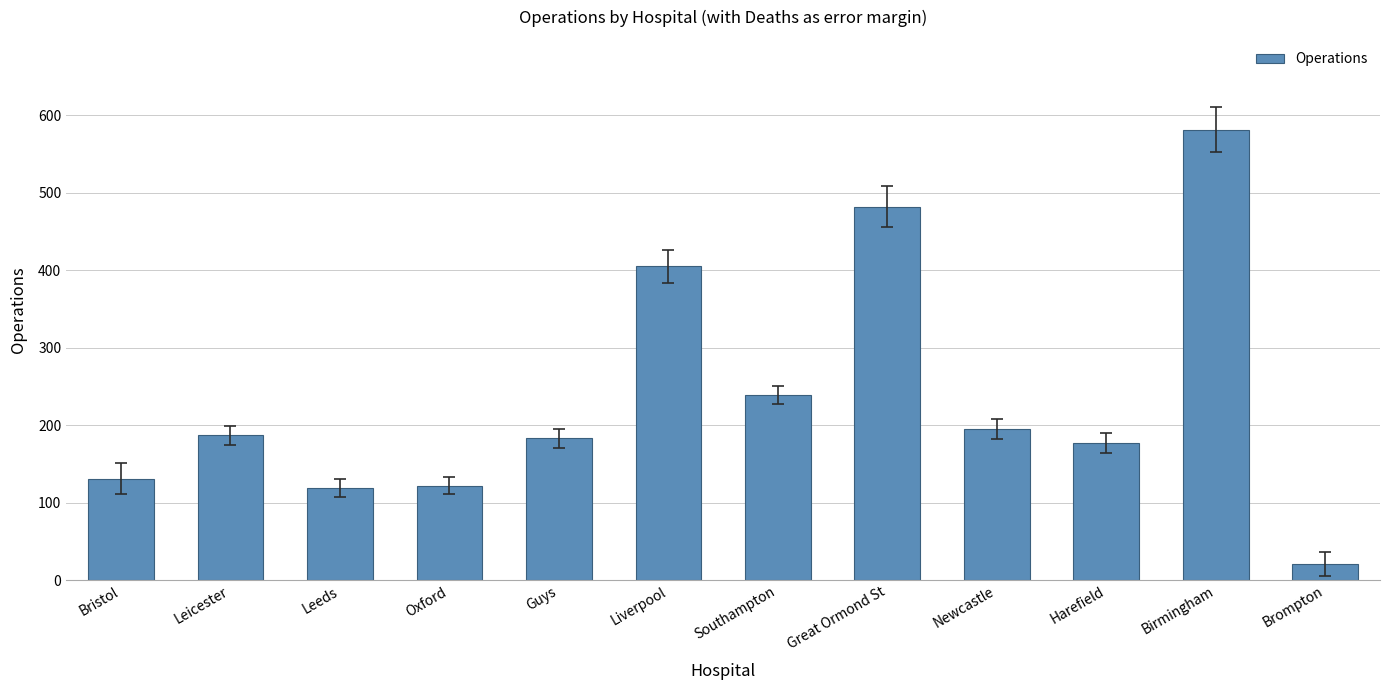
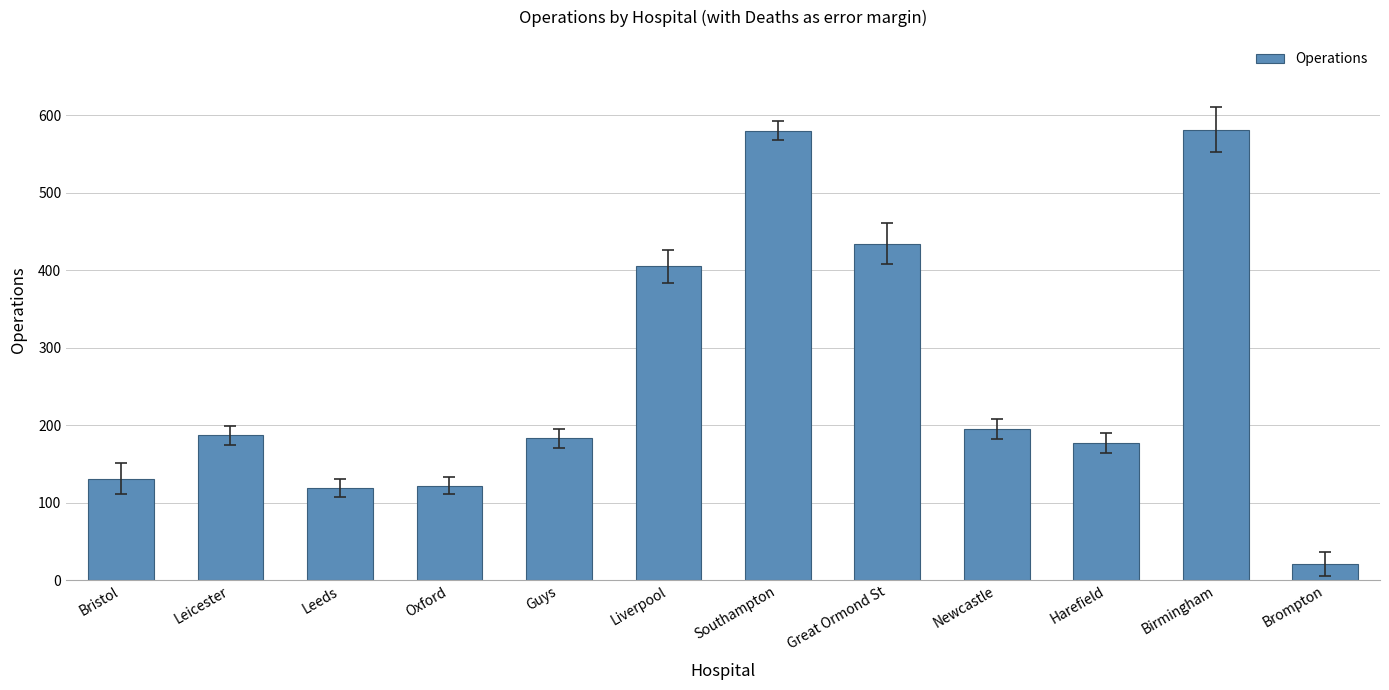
Operations, Southampton: 240 -> 580
Operations, Great Ormond St: 480 -> 430
